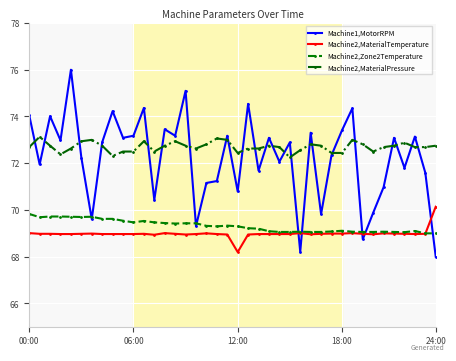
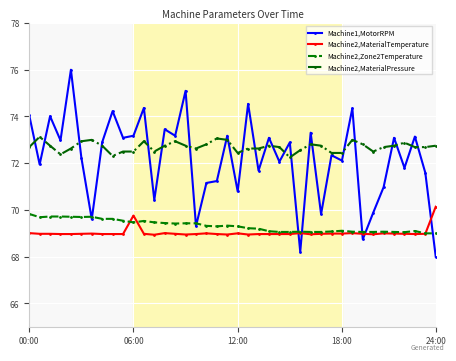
Machine2,MaterialTemperature, 06:00: 69.0 -> 69.8
Machine2,MaterialTemperature, 12:00: 68.2 -> 69.0
Machine1,MotorRPM, 18:00: 73.4 -> 72.1
